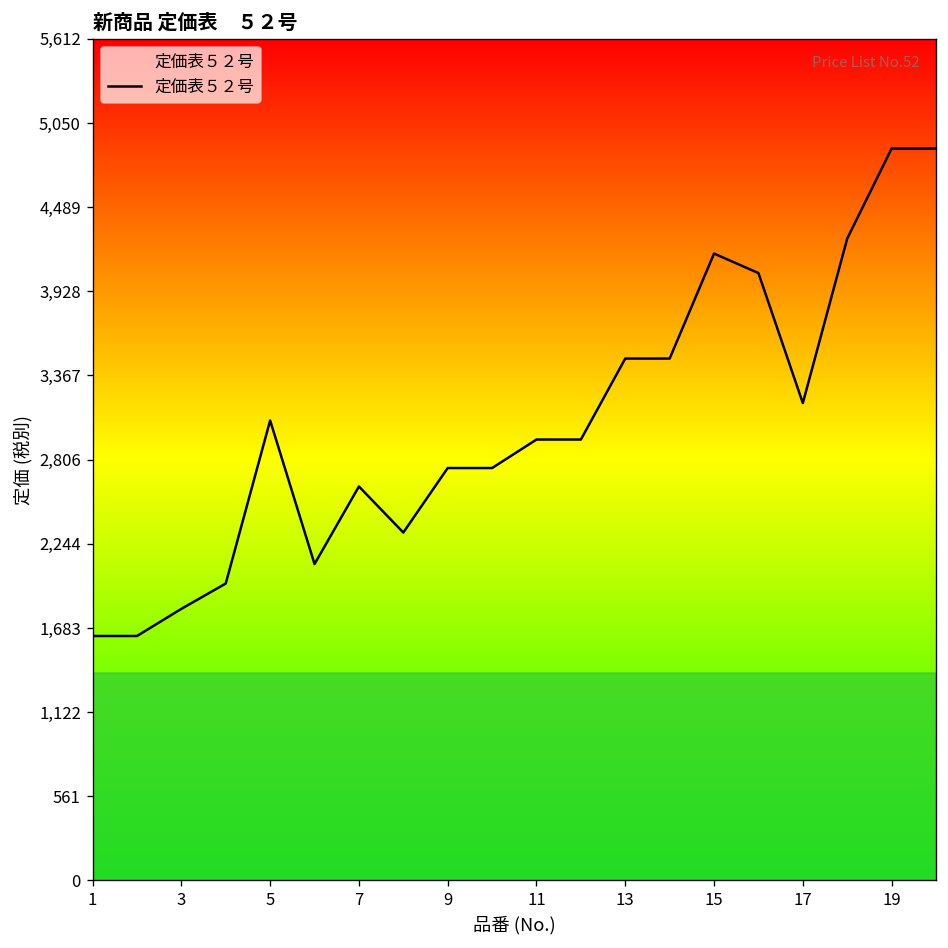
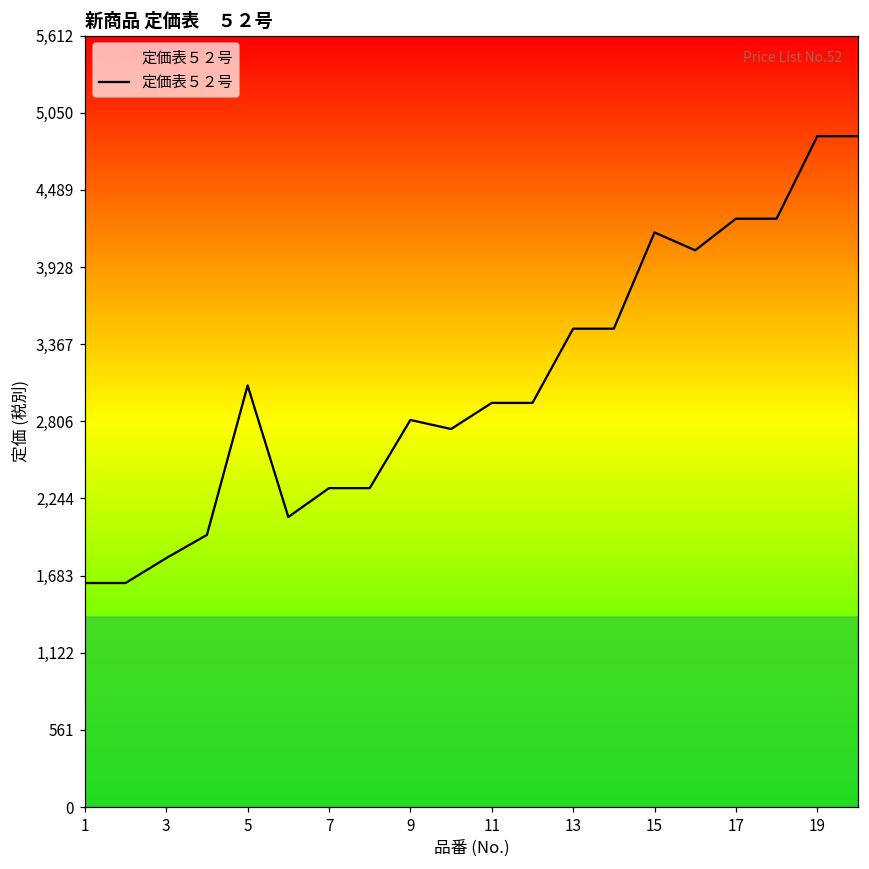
7: 2,630 -> 2,320
9: 2,750 -> 2,820
17: 3,180 -> 4,280
